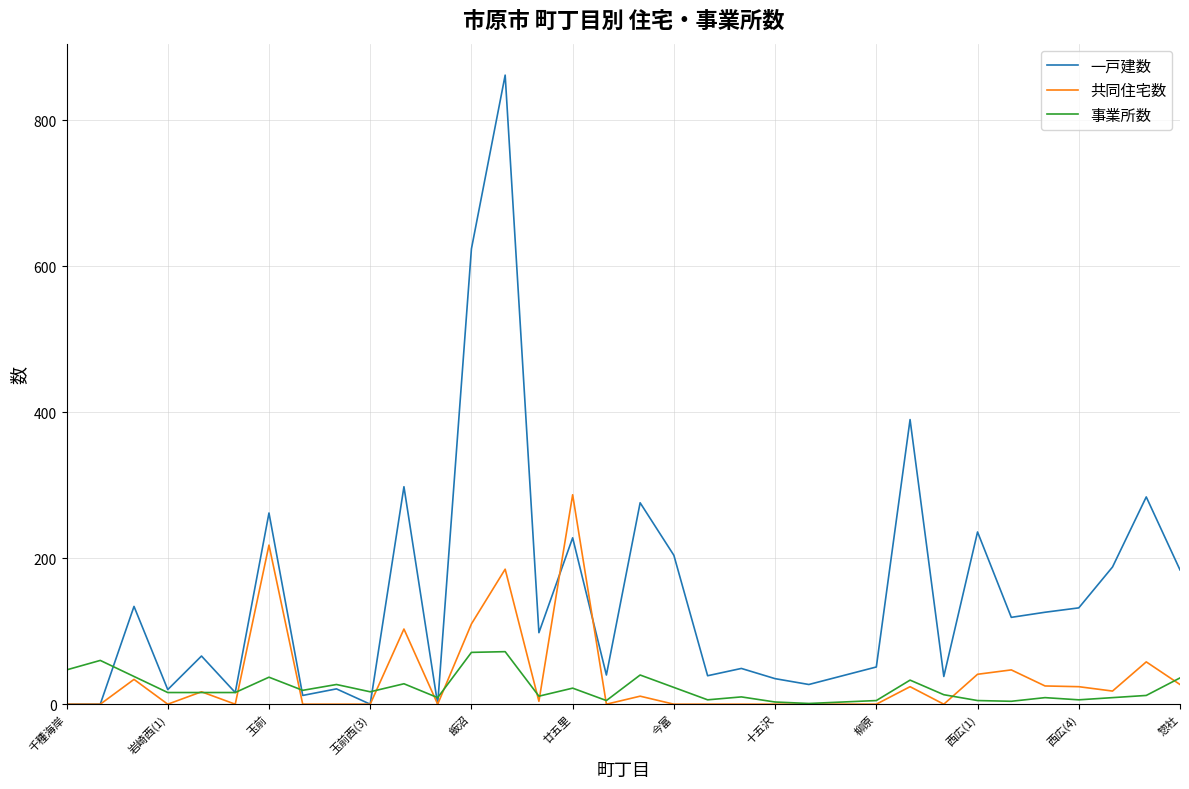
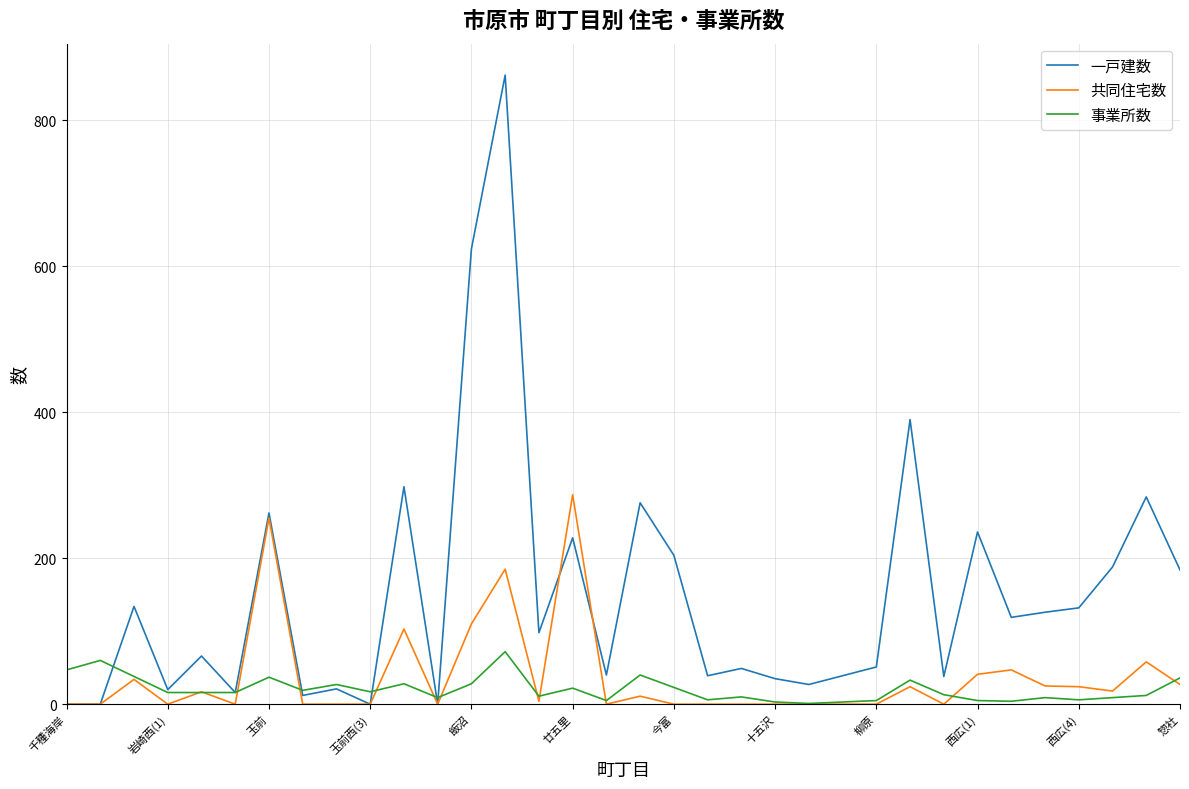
共同住宅数, 玉前: 220 -> 260
事業所数, 飯沼: 70 -> 30
